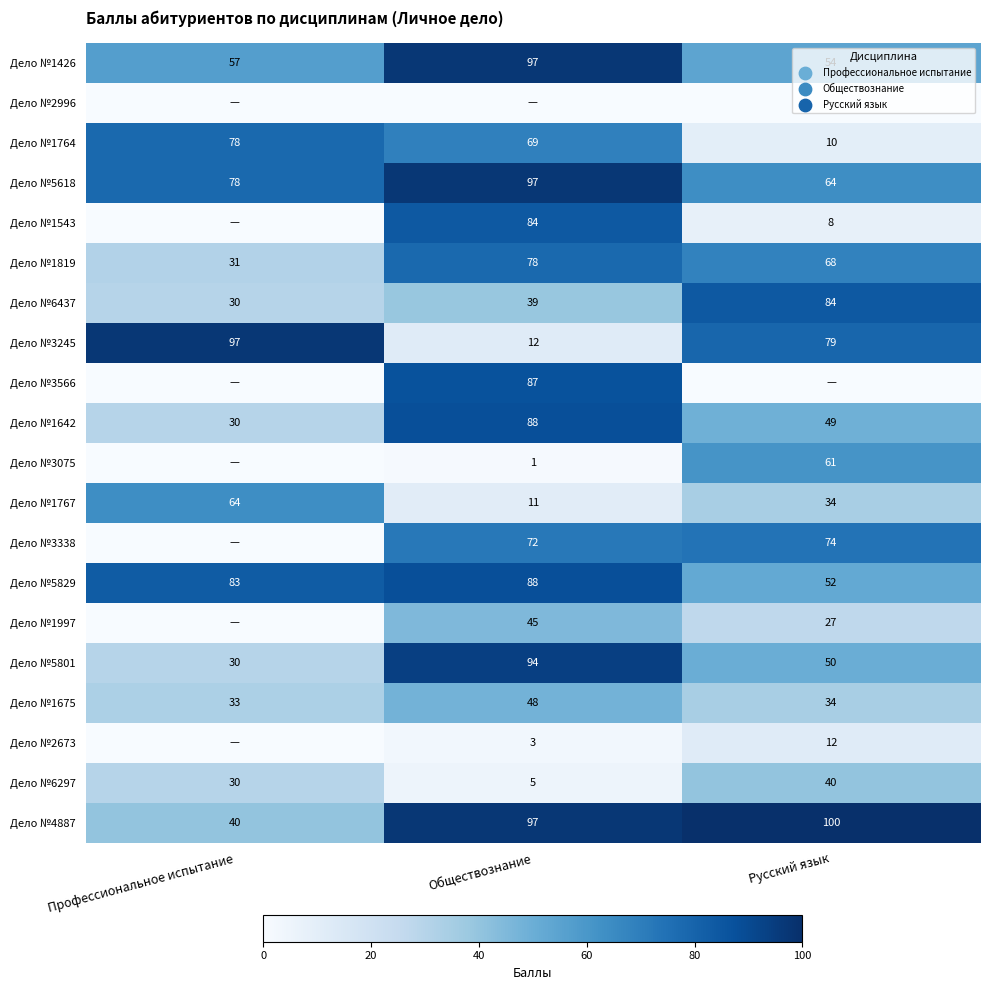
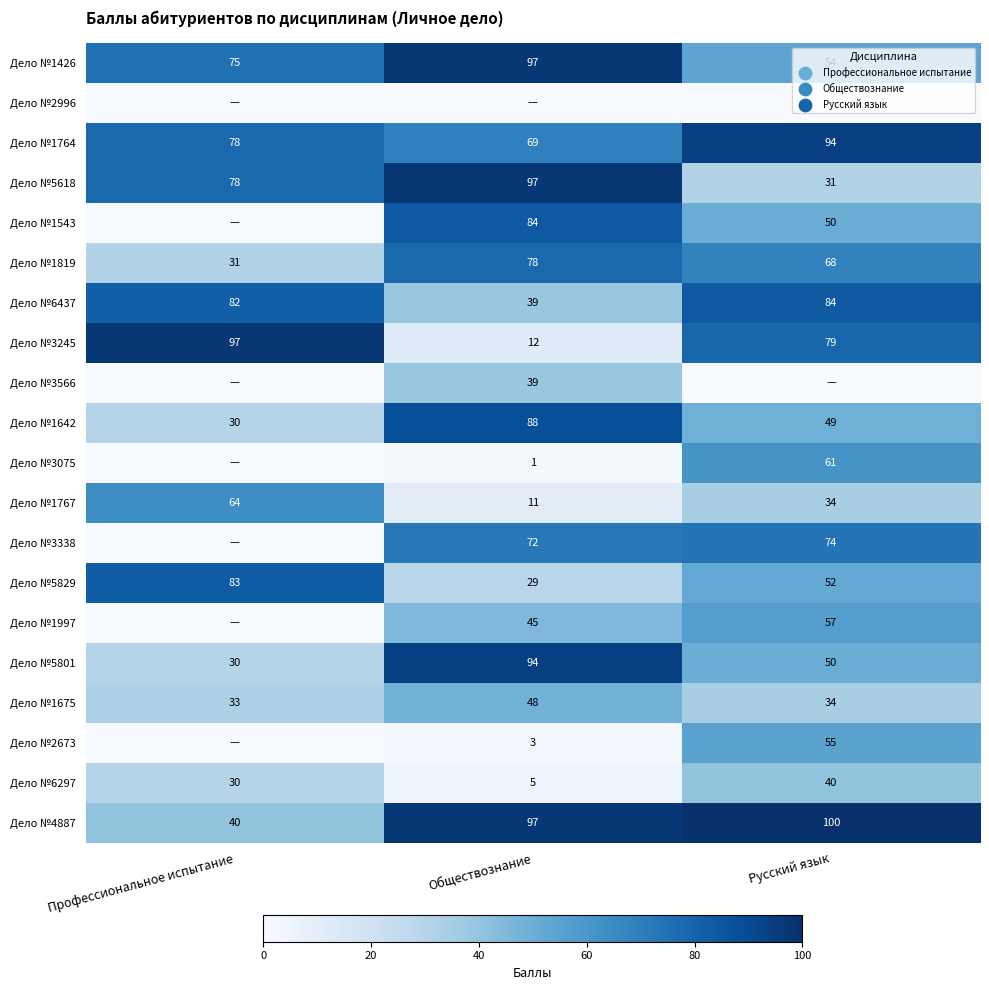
Дело №1426, Профессиональное испытание: 57 -> 75
Дело №1764, Русский язык: 10 -> 94
Дело №5618, Русский язык: 64 -> 31
Дело №1543, Русский язык: 8 -> 50
Дело №6437, Профессиональное испытание: 30 -> 82
Дело №3566, Обществознание: 87 -> 39
Дело №5829, Обществознание: 88 -> 29
Дело №1997, Русский язык: 27 -> 57
Дело №2673, Русский язык: 12 -> 55
